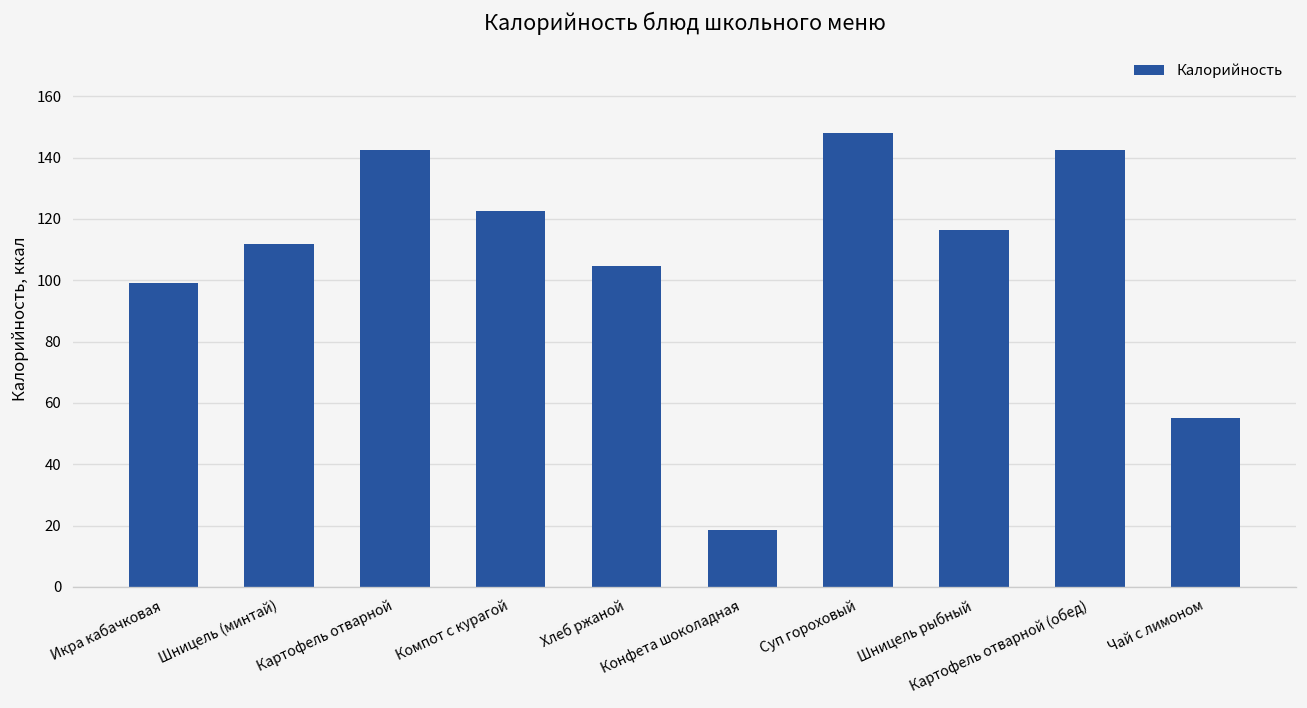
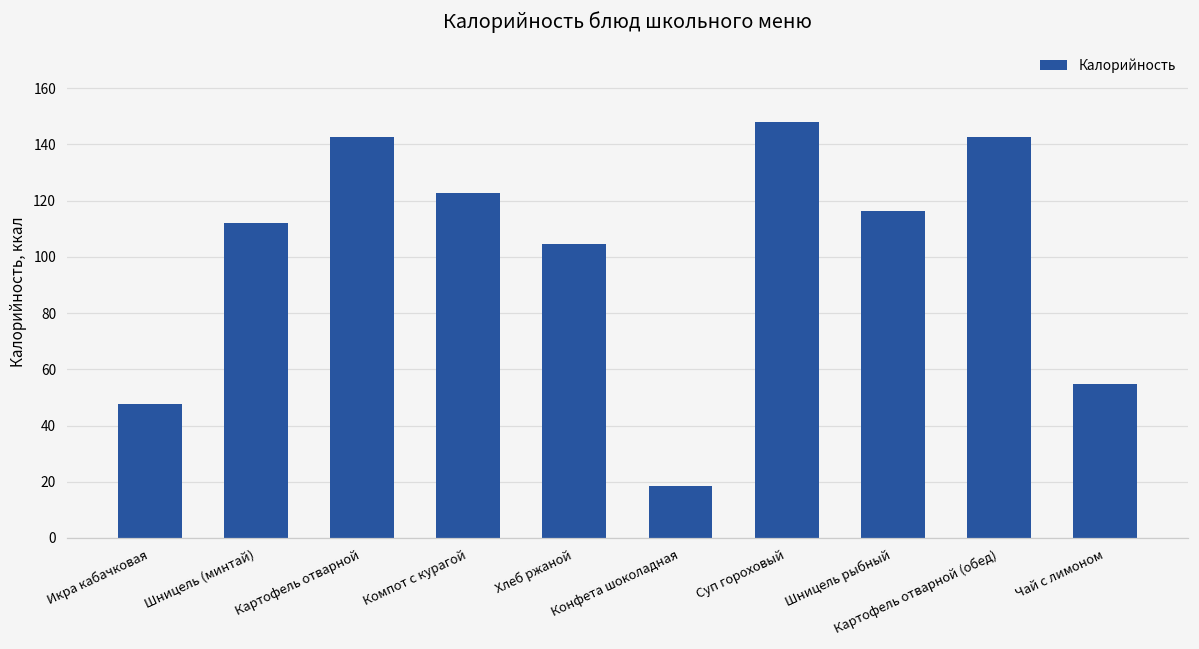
Икра кабачковая: 99 -> 48
